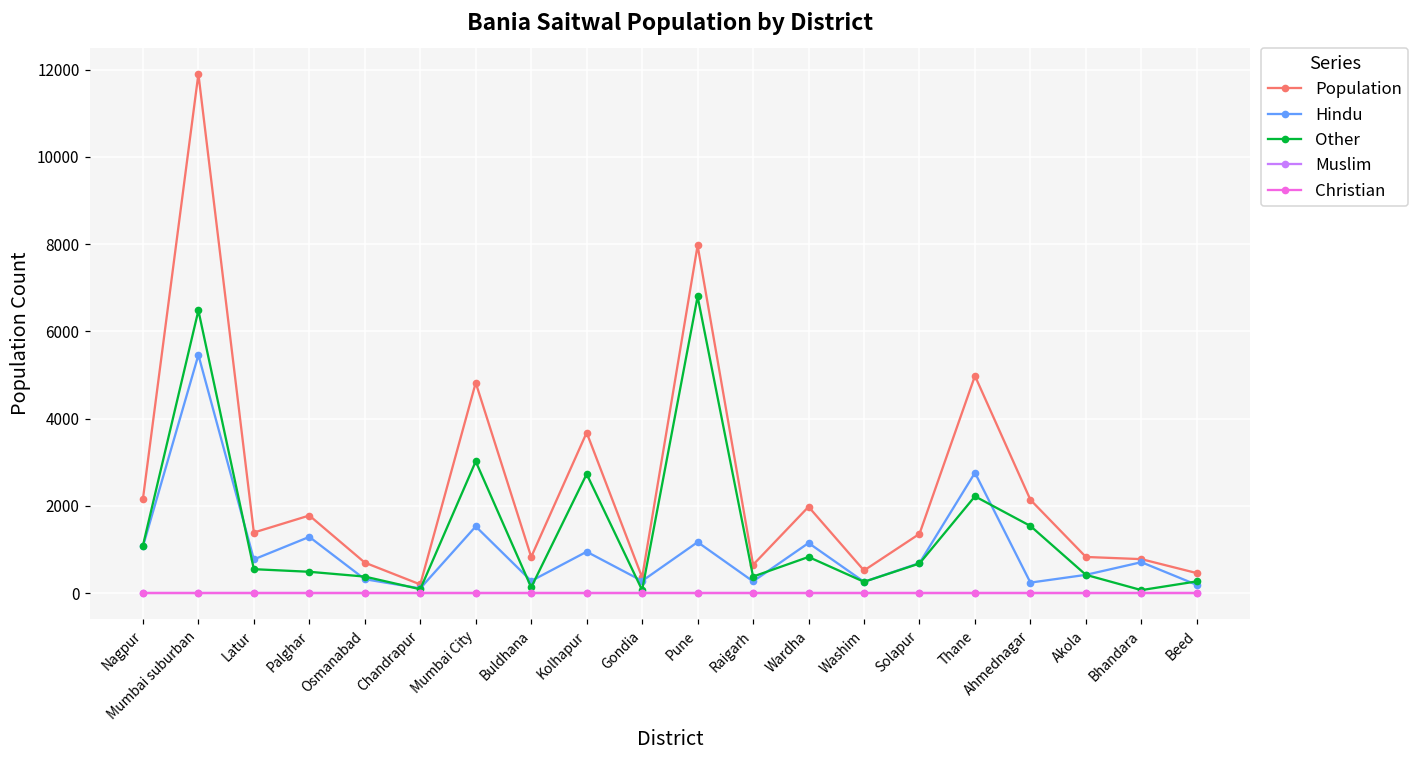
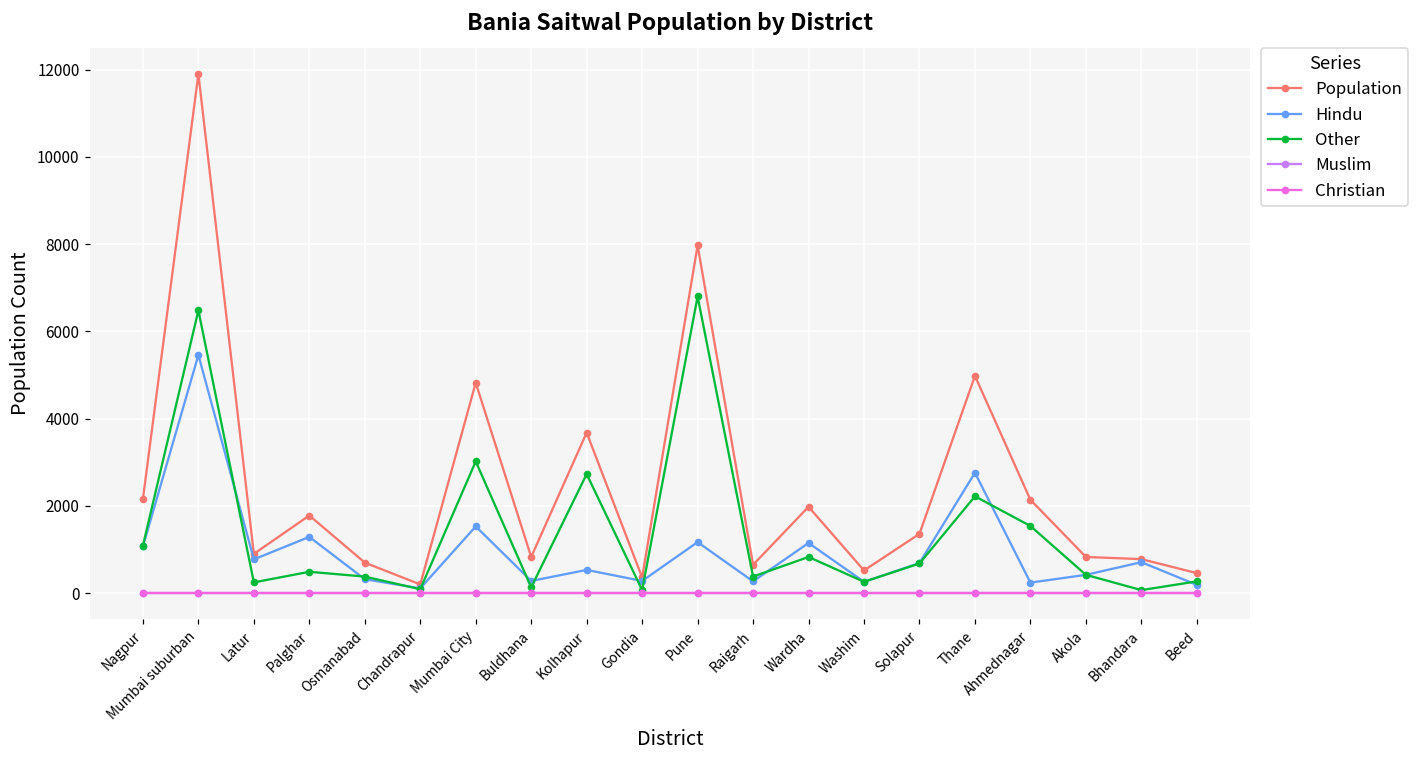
Population, Latur: 1400 -> 900
Other, Latur: 600 -> 200
Hindu, Kolhapur: 1000 -> 500
